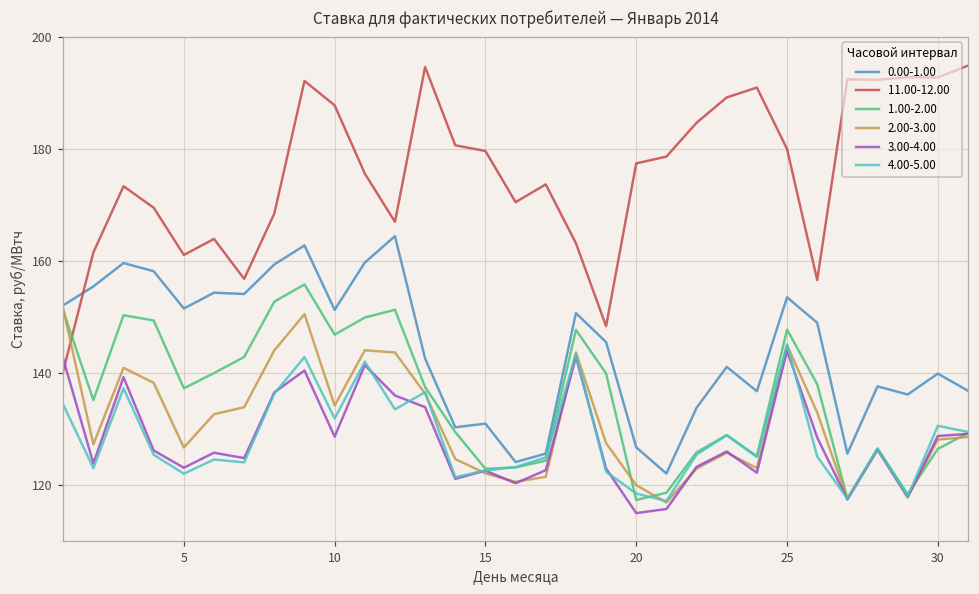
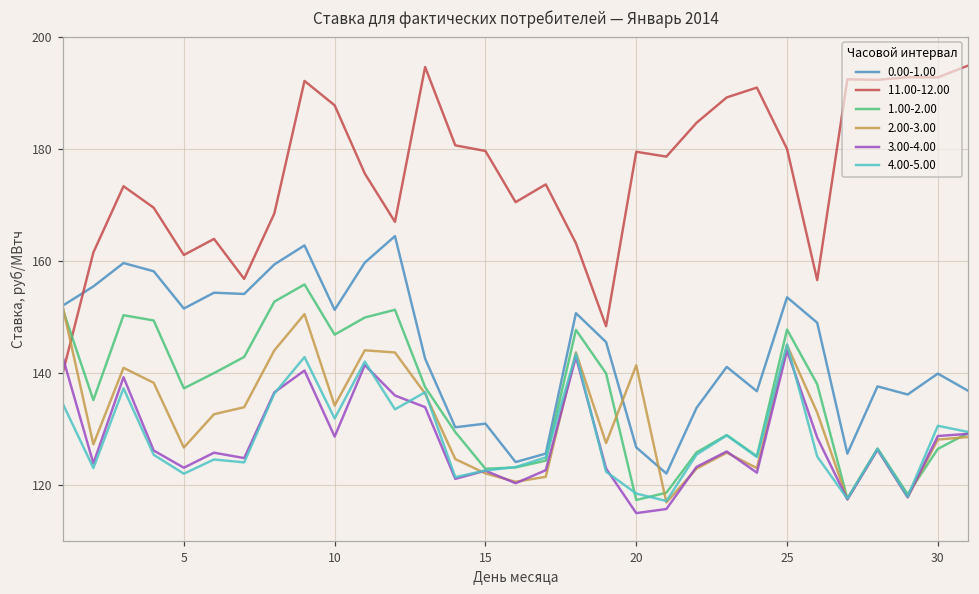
11.00-12.00, 20: 177 -> 179
2.00-3.00, 20: 120 -> 141
